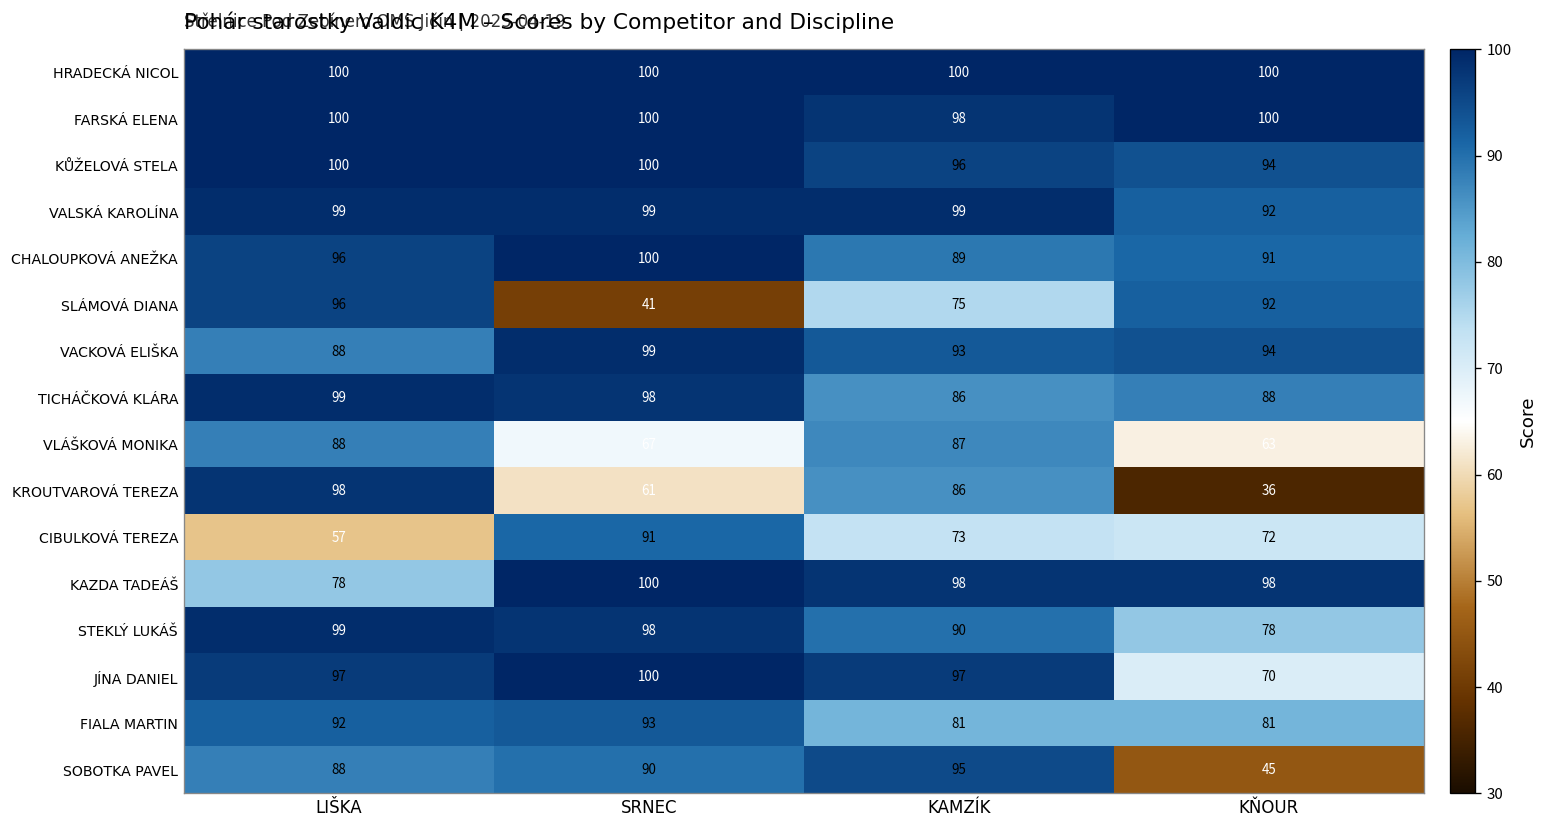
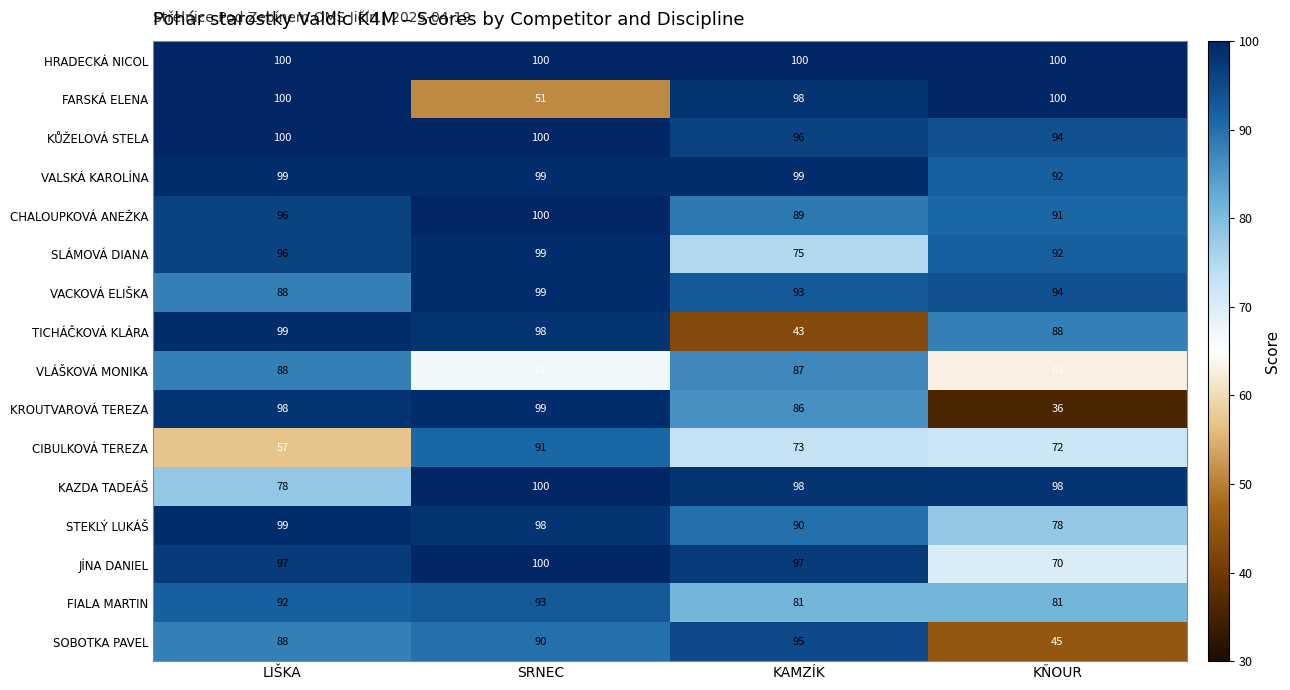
FARSKÁ ELENA, SRNEC: 100 -> 51
SLÁMOVÁ DIANA, SRNEC: 41 -> 99
TICHÁČKOVÁ KLÁRA, KAMZÍK: 86 -> 43
KROUTVAROVÁ TEREZA, SRNEC: 61 -> 99
